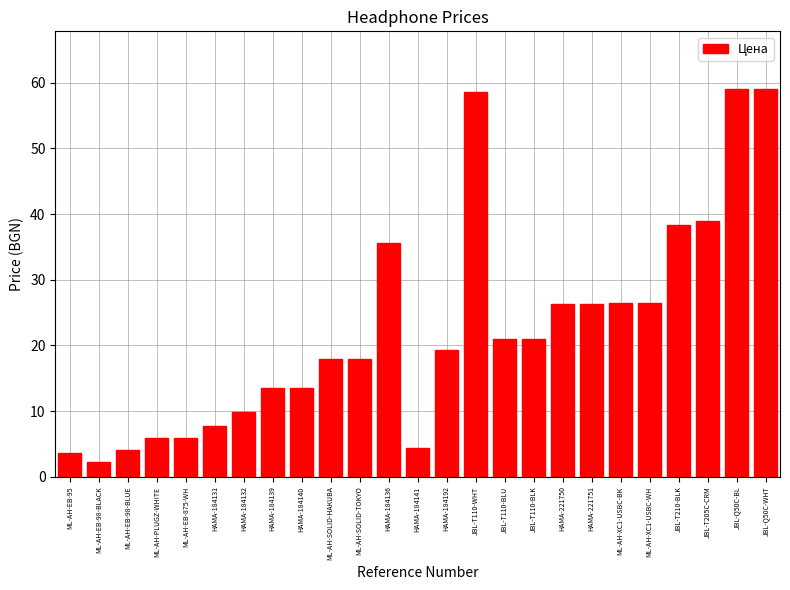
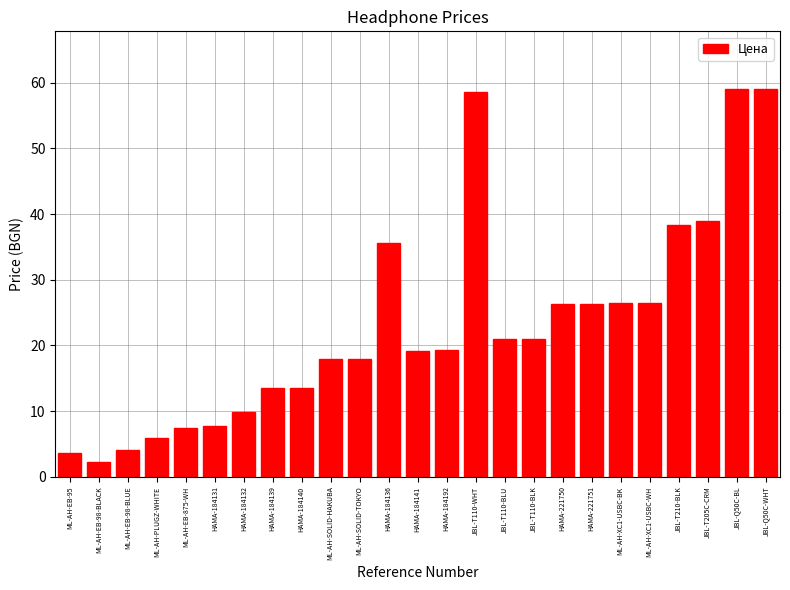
ML-AH-EB-875-WH: 6 -> 7
HAMA-184141: 4 -> 19
